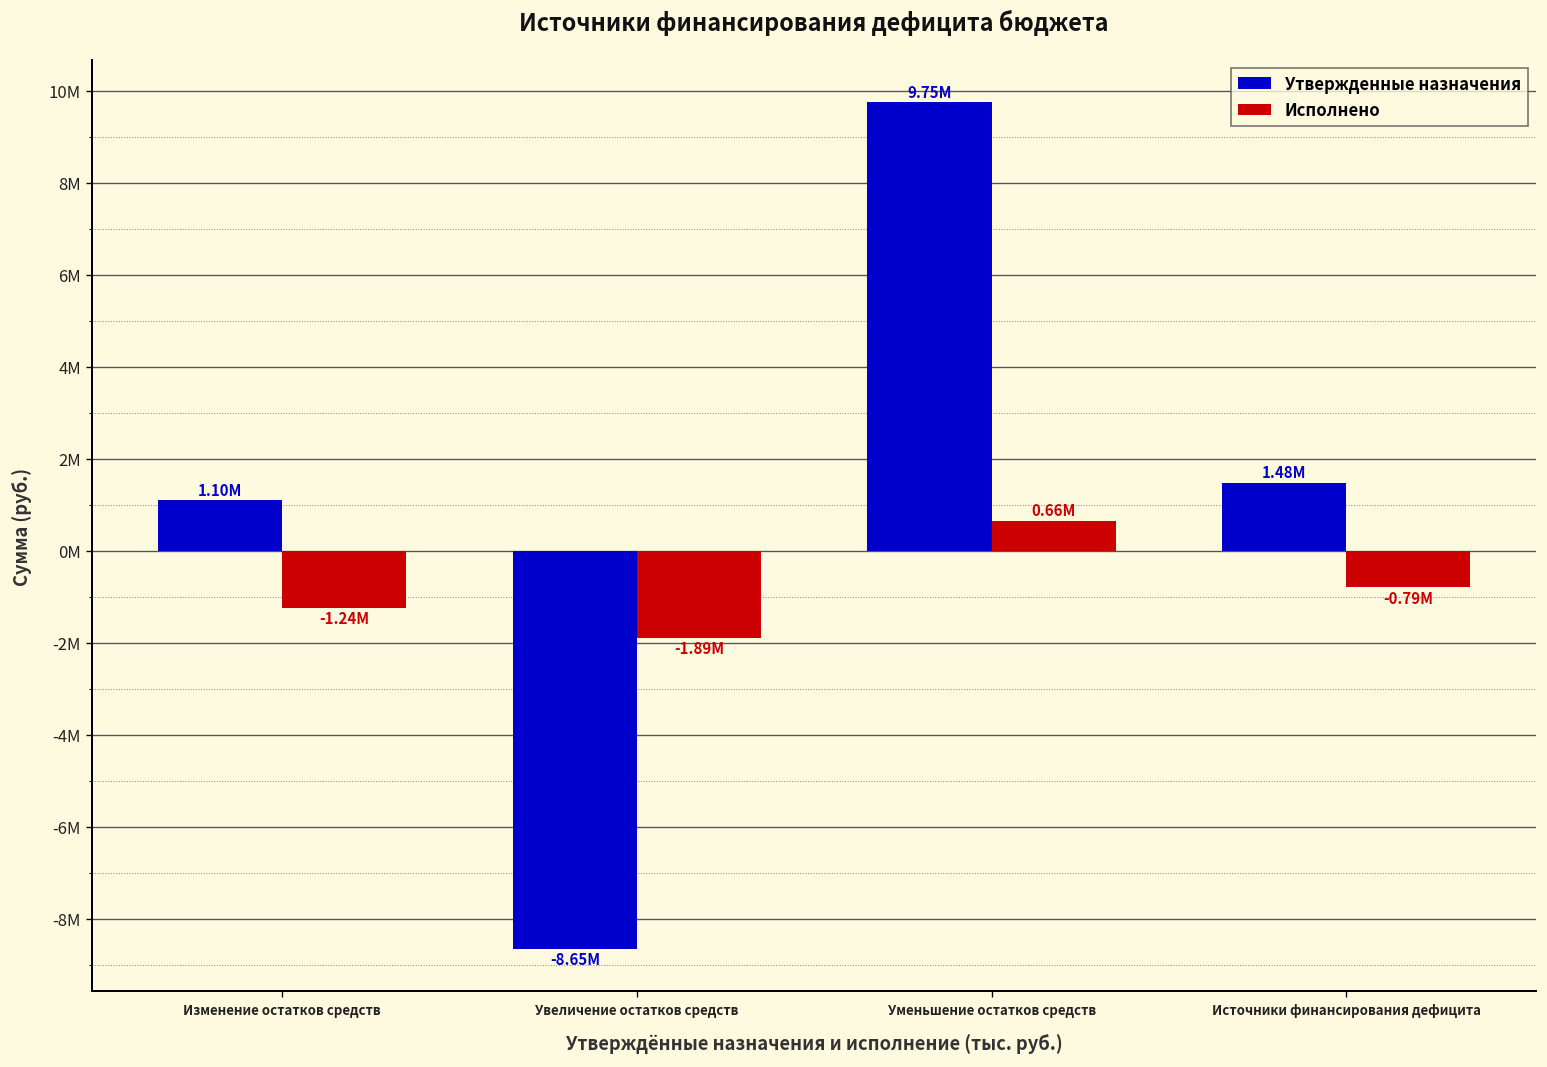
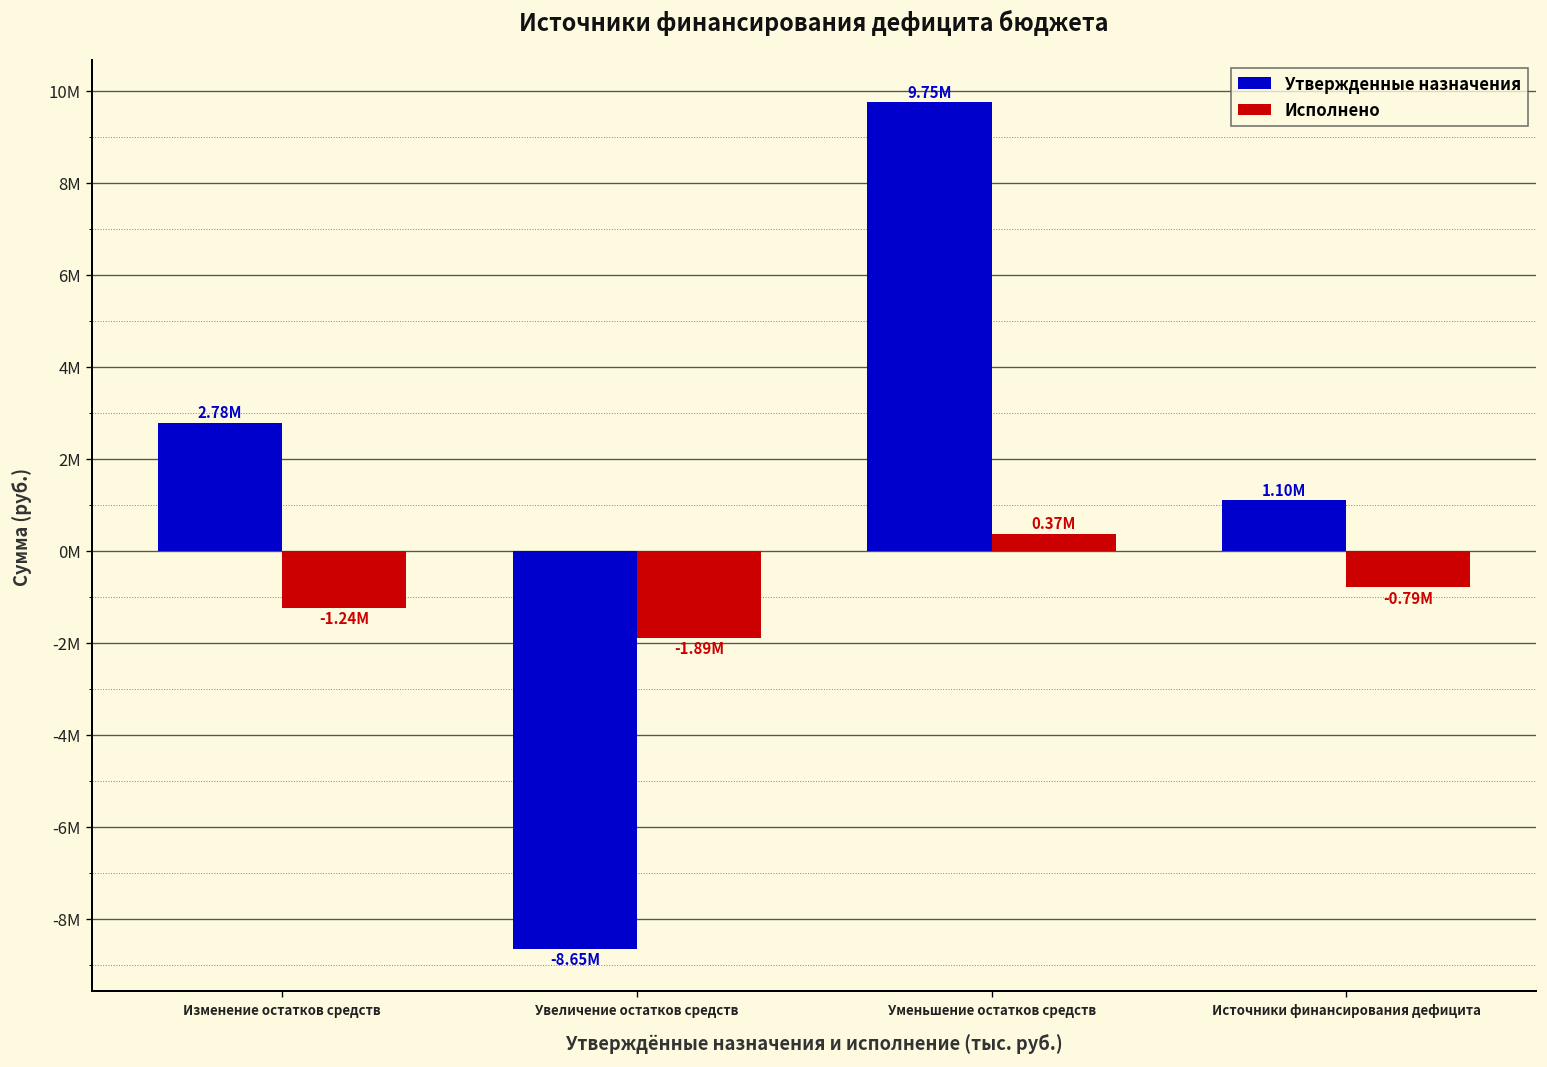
Утвержденные назначения, Изменение остатков средств: 1.10M -> 2.78M
Исполнено, Уменьшение остатков средств: 0.66M -> 0.37M
Утвержденные назначения, Источники финансирования дефицита: 1.48M -> 1.10M
